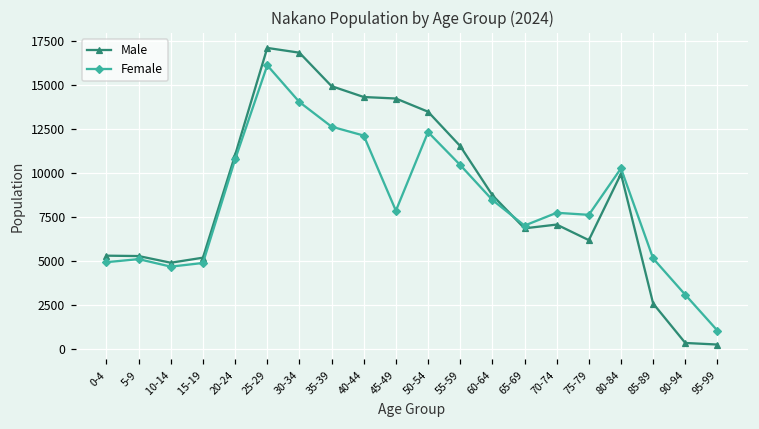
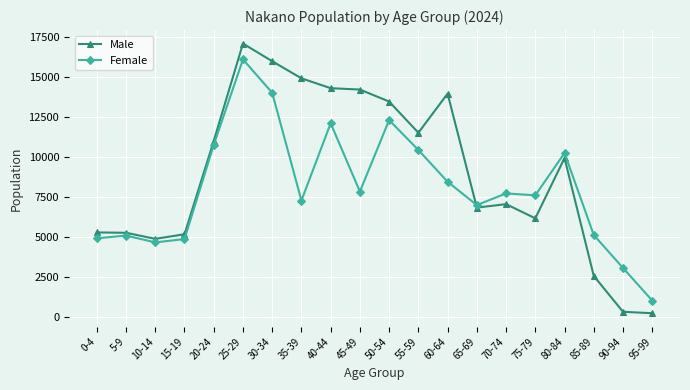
Male, 30-34: 16800 -> 16000
Female, 35-39: 12600 -> 7300
Male, 60-64: 8700 -> 14000
